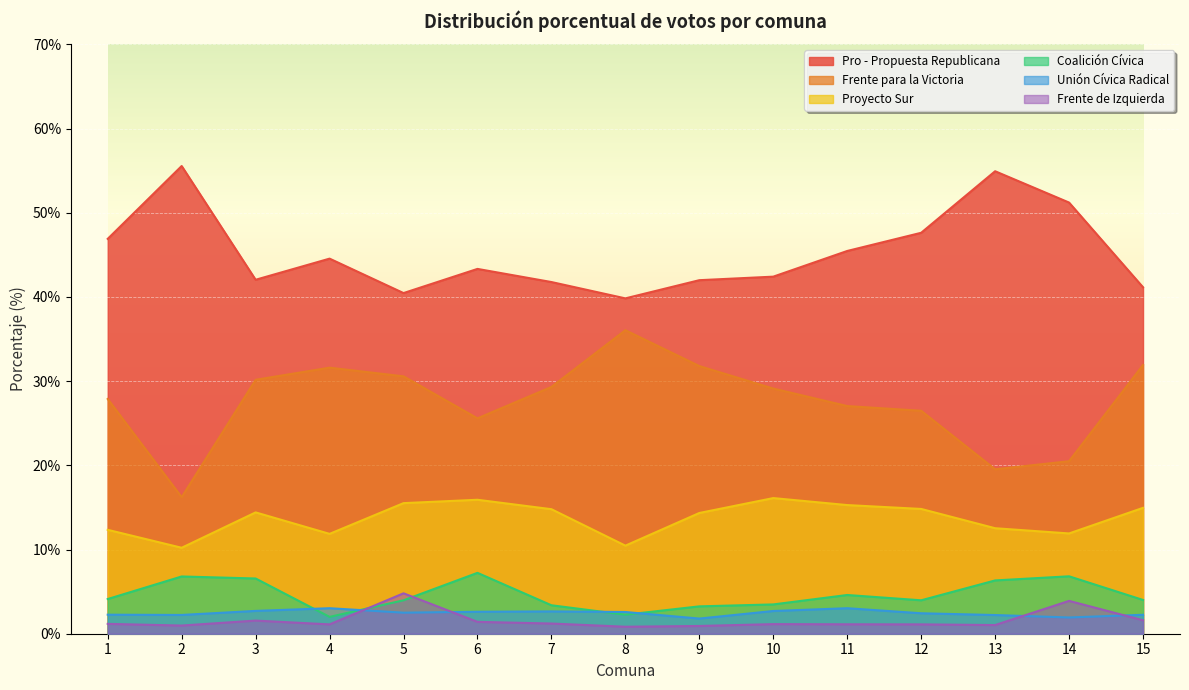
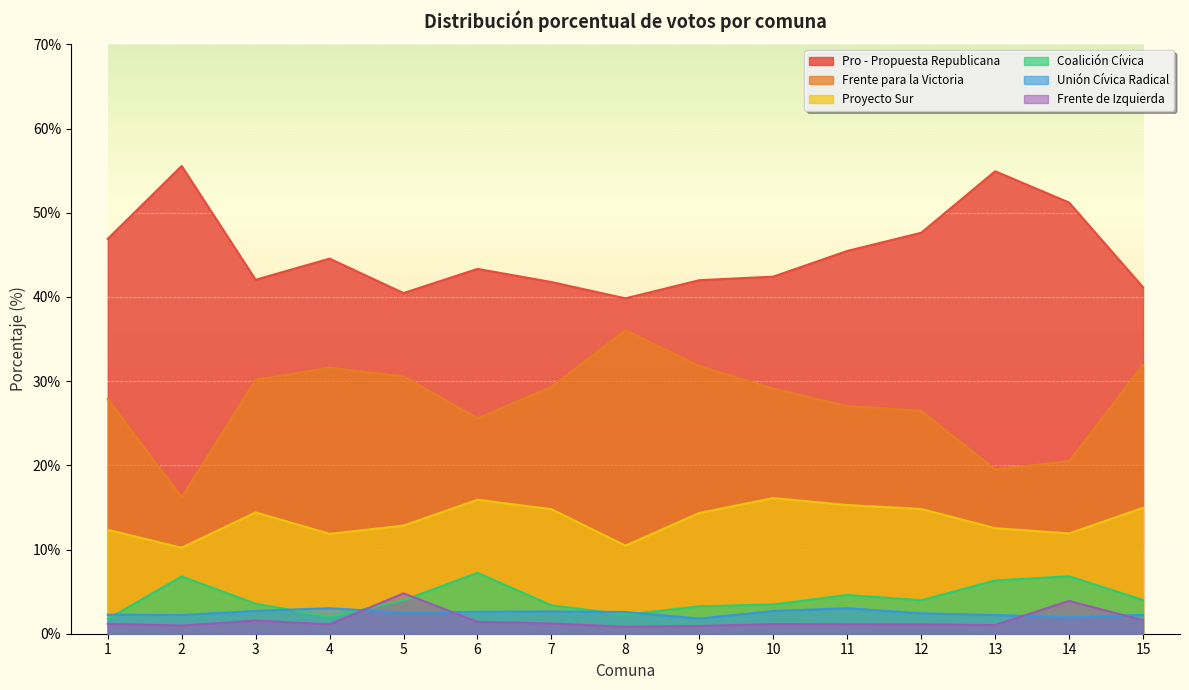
Coalición Cívica, 1: 4% -> 2%
Coalición Cívica, 3: 7% -> 4%
Proyecto Sur, 5: 16% -> 13%
